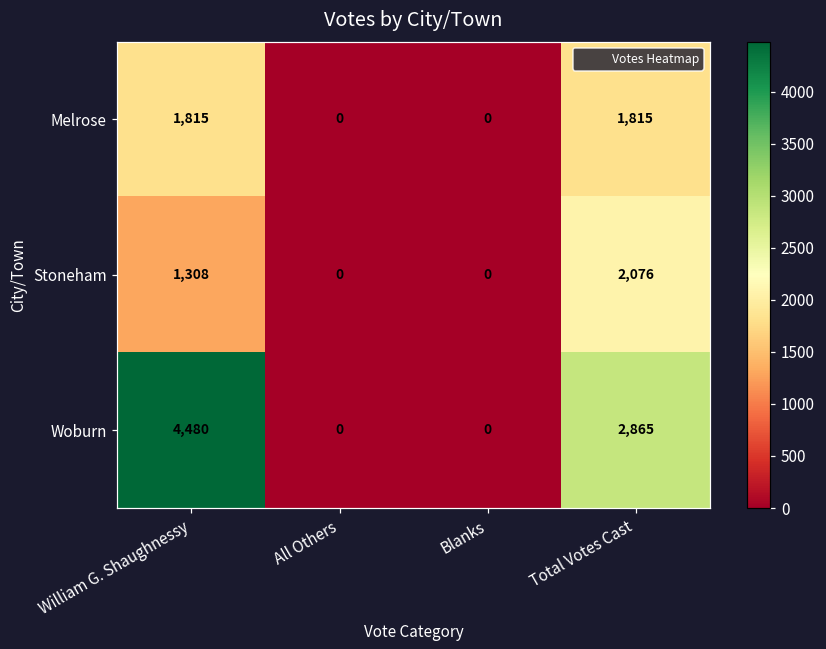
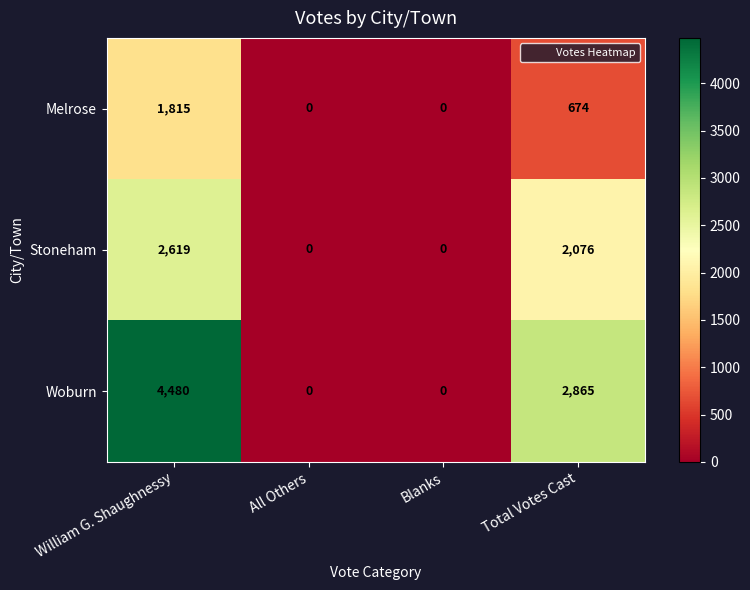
Melrose, Total Votes Cast: 1,815 -> 674
Stoneham, William G. Shaughnessy: 1,308 -> 2,619
